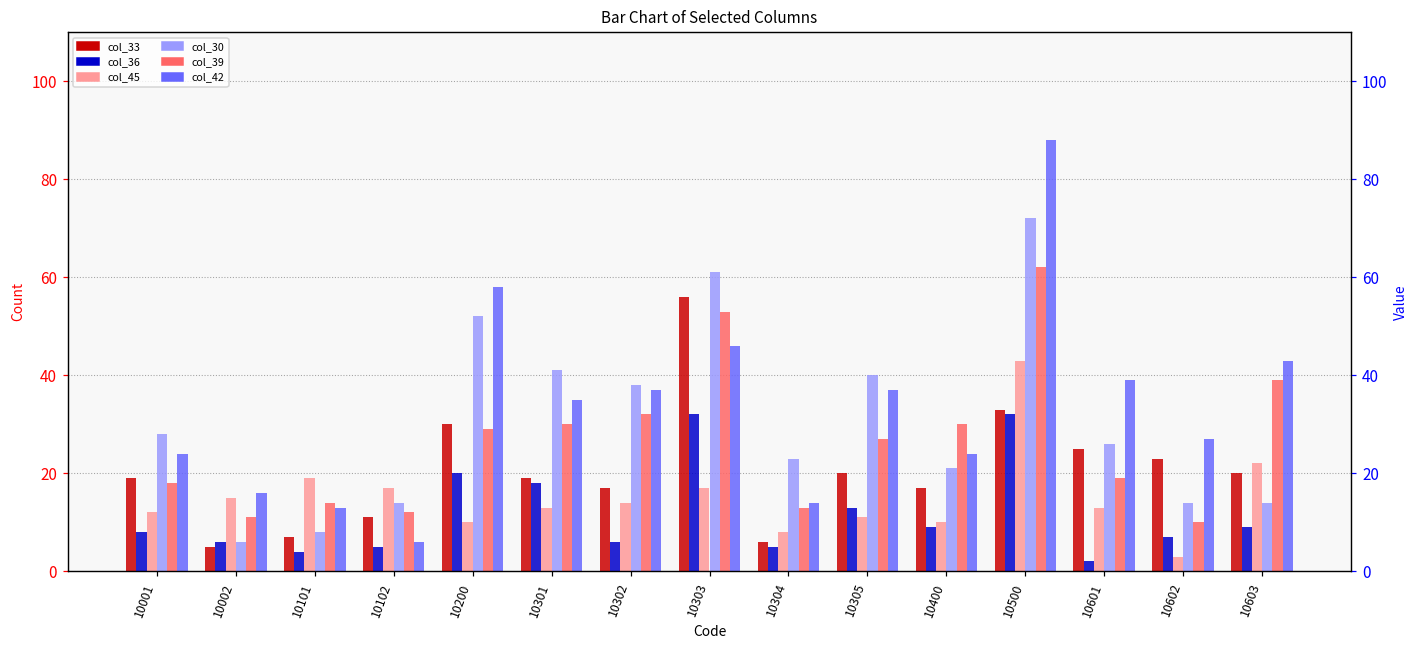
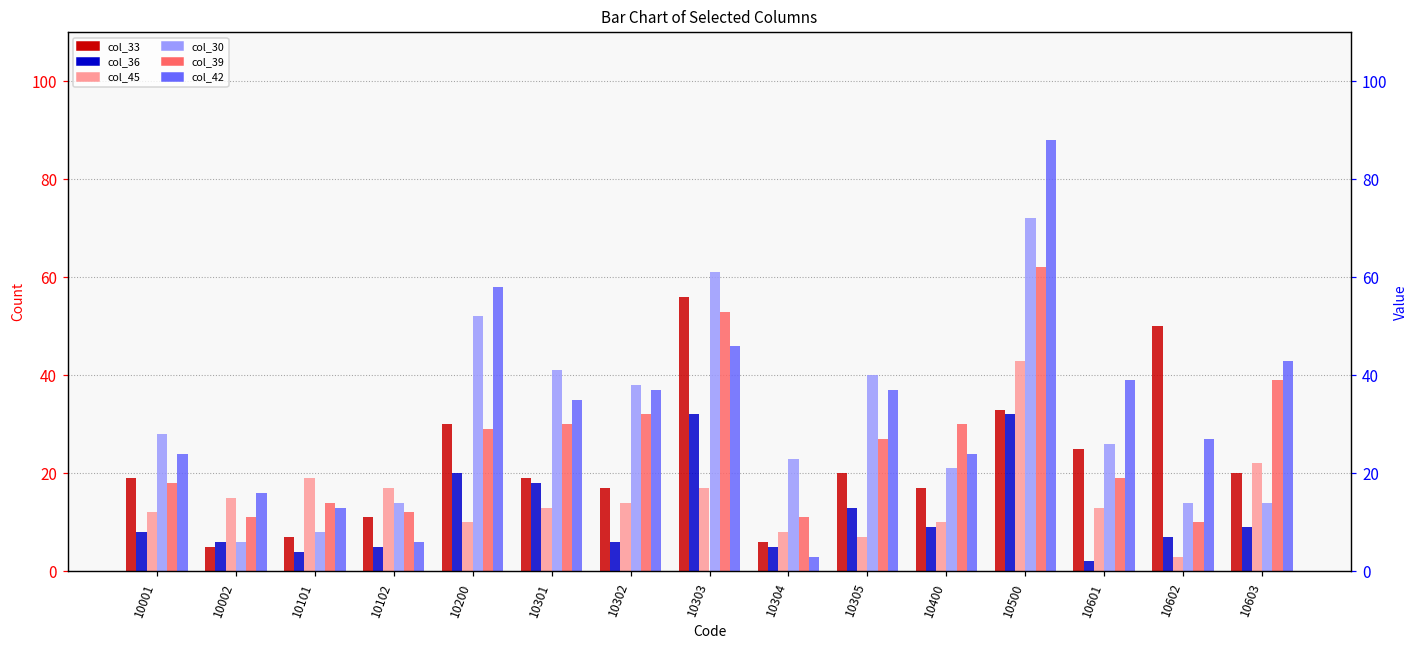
col_39, 10304: 13 -> 11
col_42, 10304: 14 -> 3
col_45, 10305: 11 -> 7
col_33, 10602: 23 -> 50
